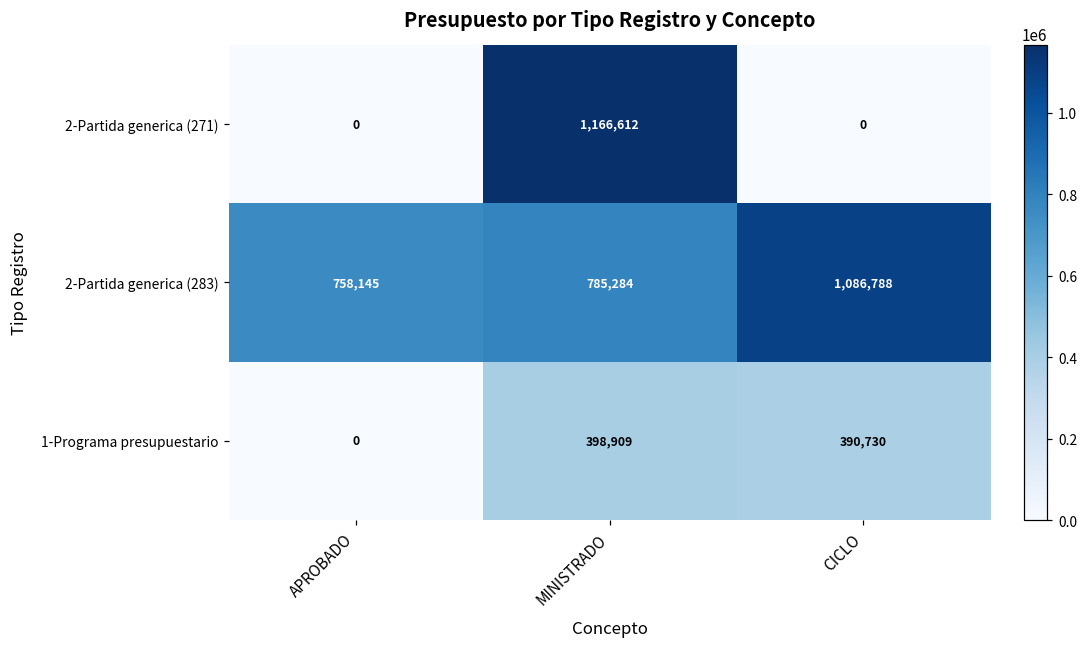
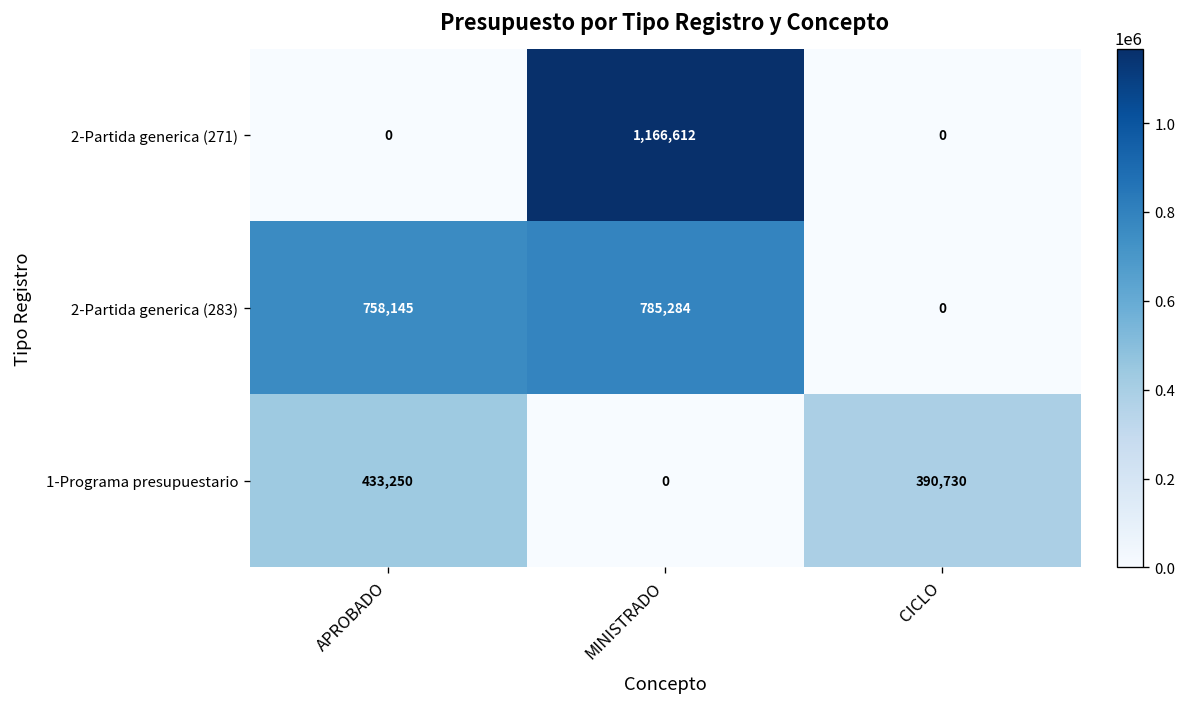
2-Partida generica (283), CICLO: 1,086,788 -> 0
1-Programa presupuestario, APROBADO: 0 -> 433,250
1-Programa presupuestario, MINISTRADO: 398,909 -> 0
